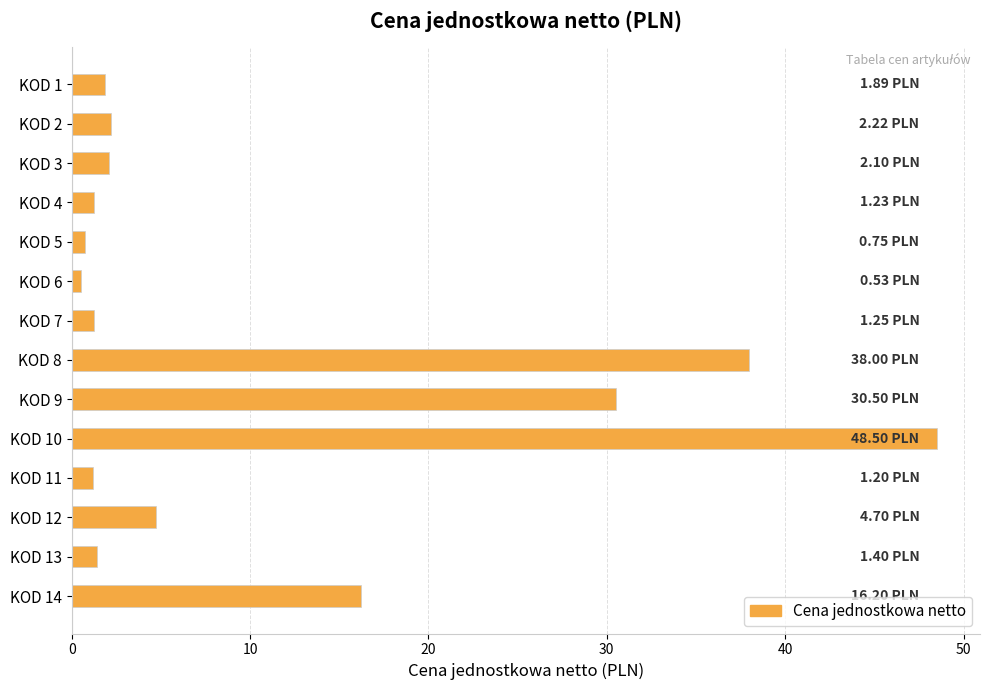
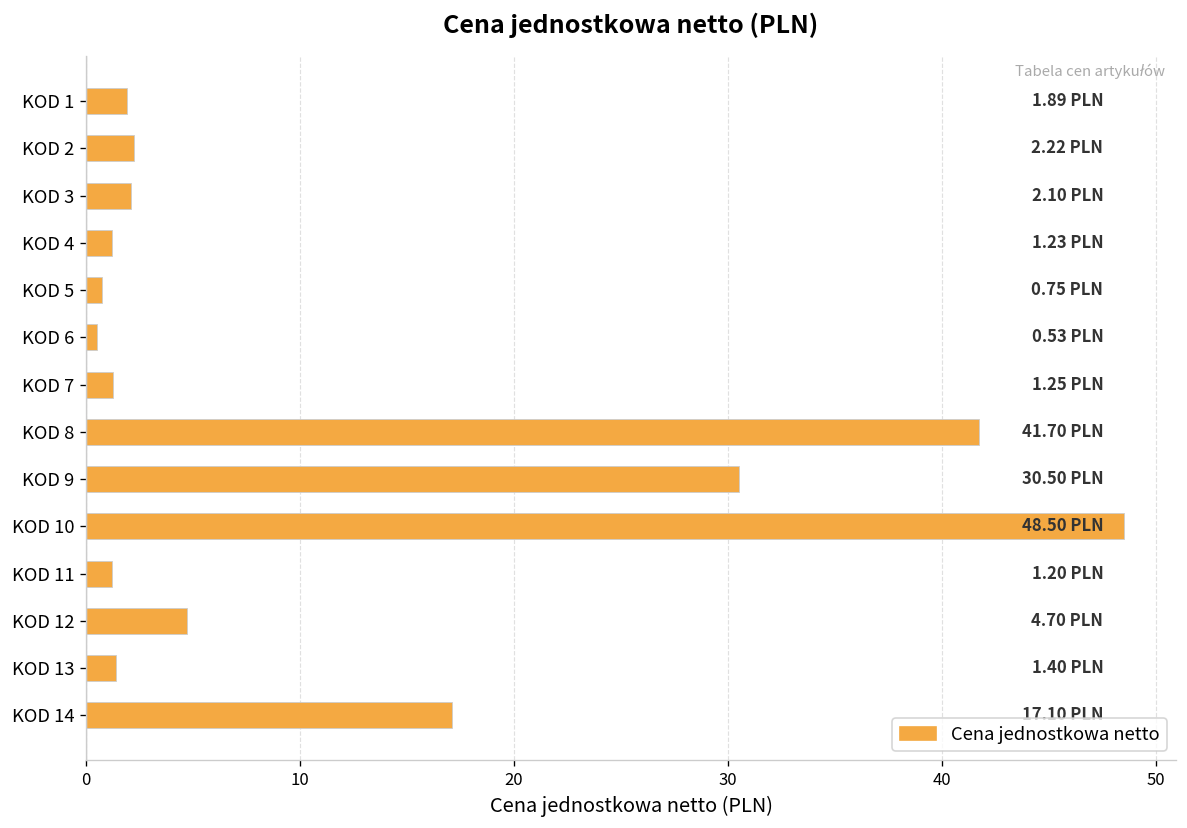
KOD 8: 38.00 -> 41.70
KOD 14: 16.2 -> 17.1
